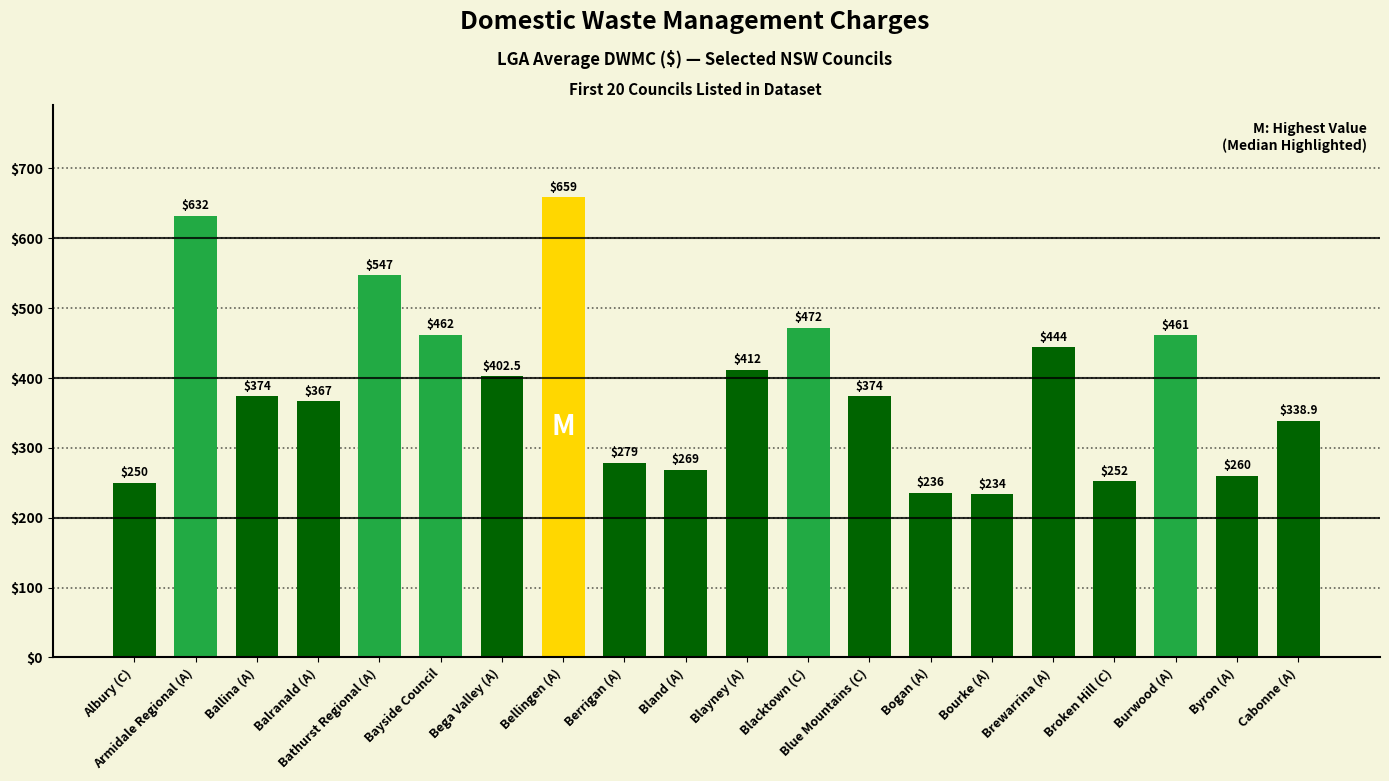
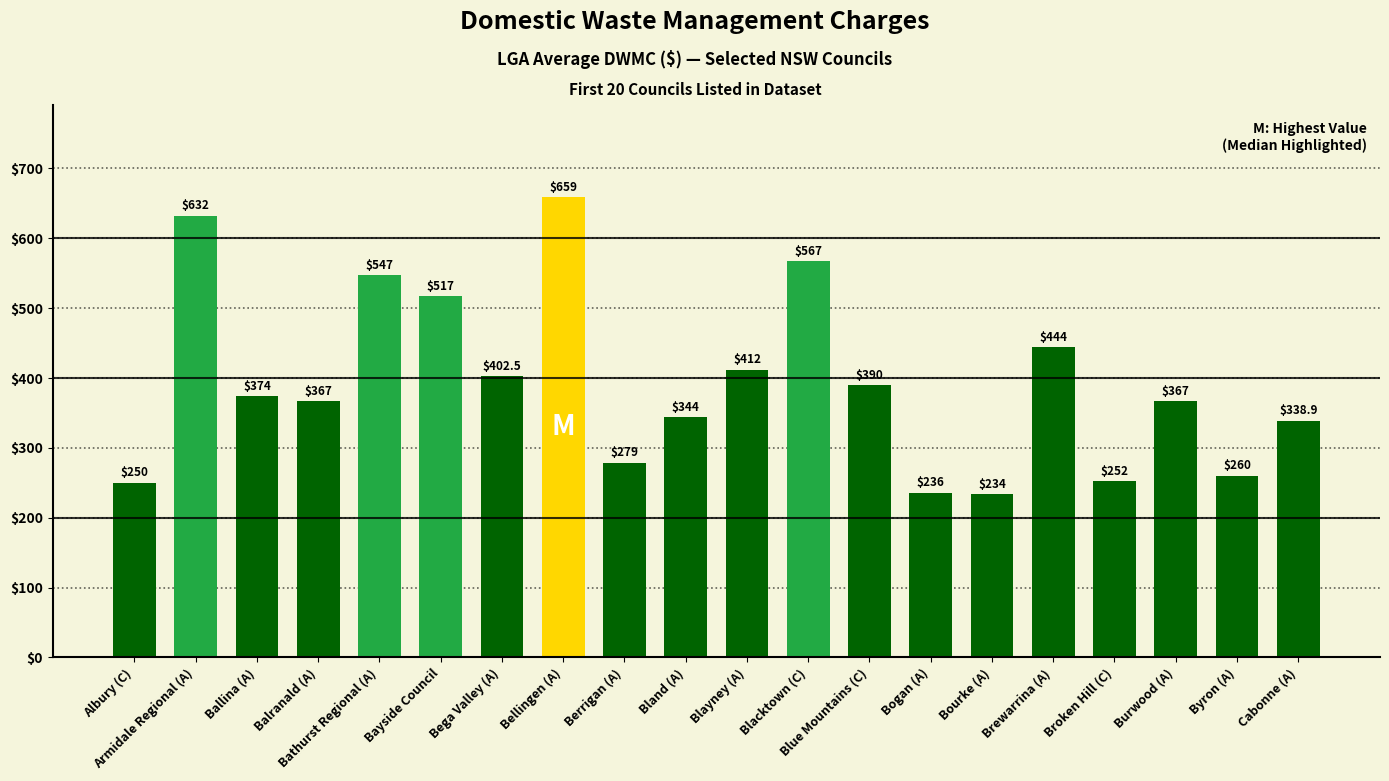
Bayside Council: $462 -> $517
Bland (A): $269 -> $344
Blacktown (C): $472 -> $567
Blue Mountains (C): $374 -> $390
Burwood (A): $461 -> $367
